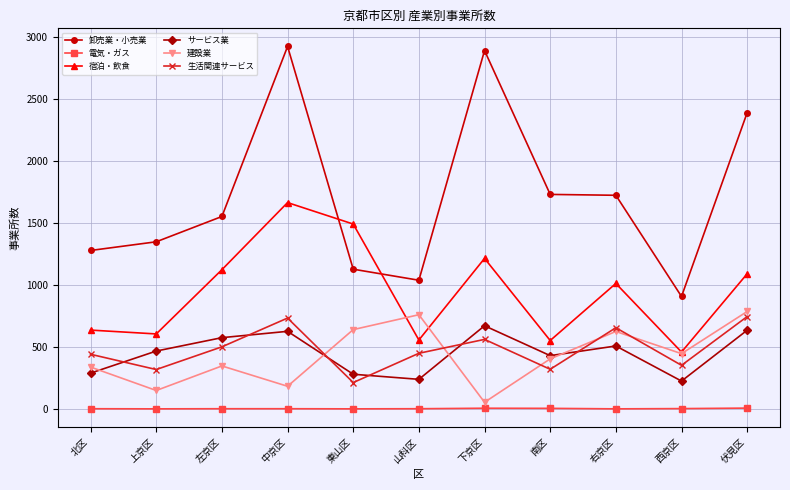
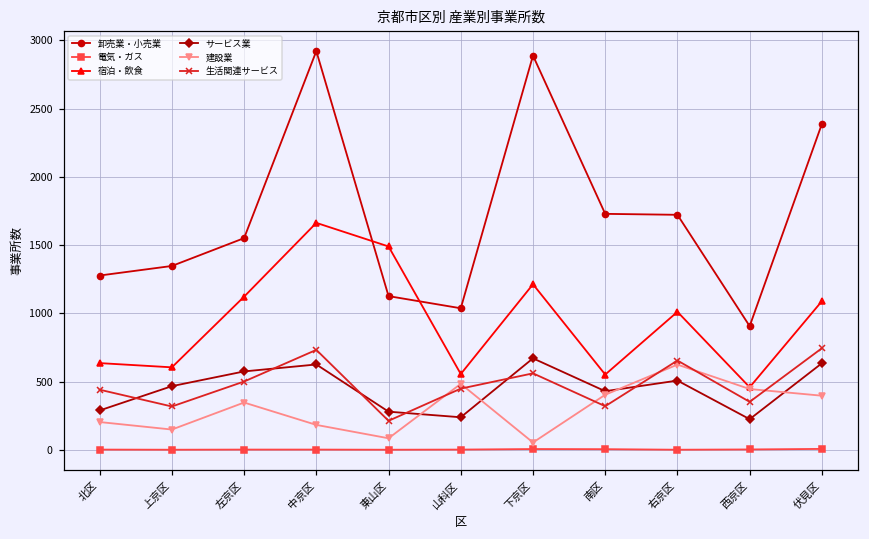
建設業, 北区: 340 -> 200
建設業, 東山区: 640 -> 80
建設業, 山科区: 760 -> 480
建設業, 伏見区: 790 -> 400
